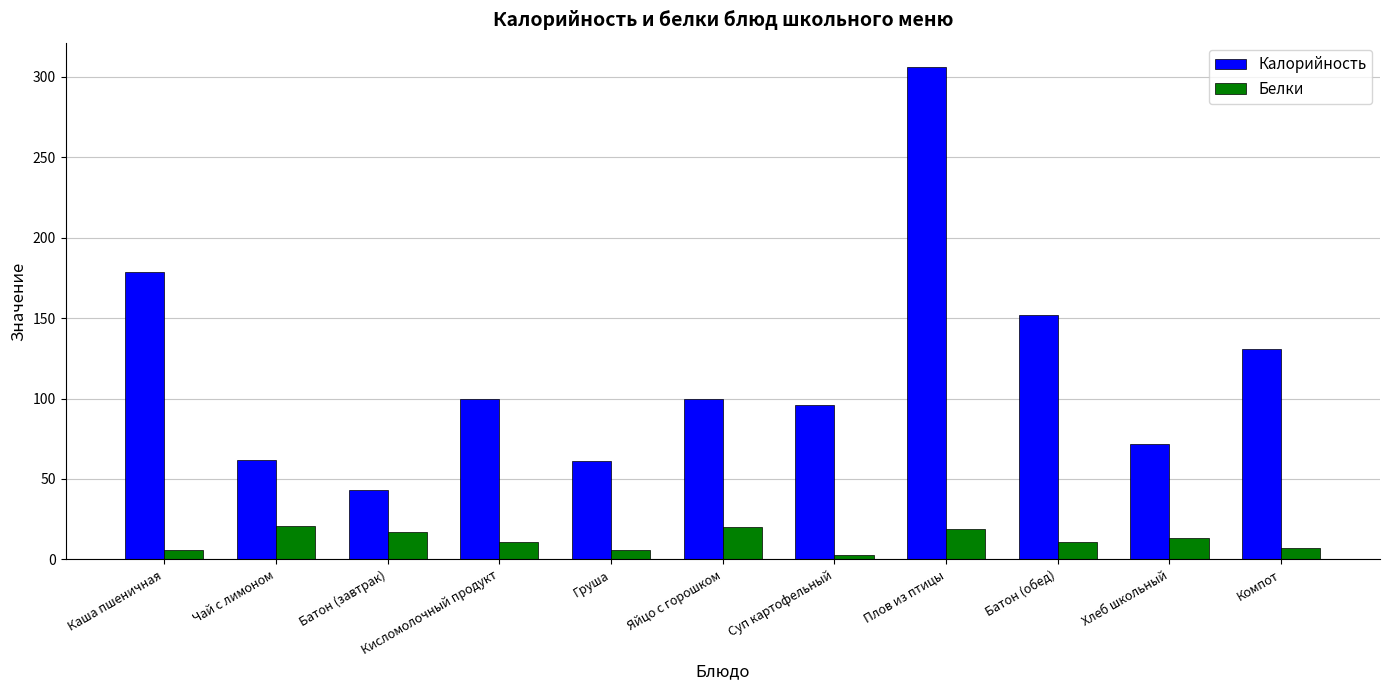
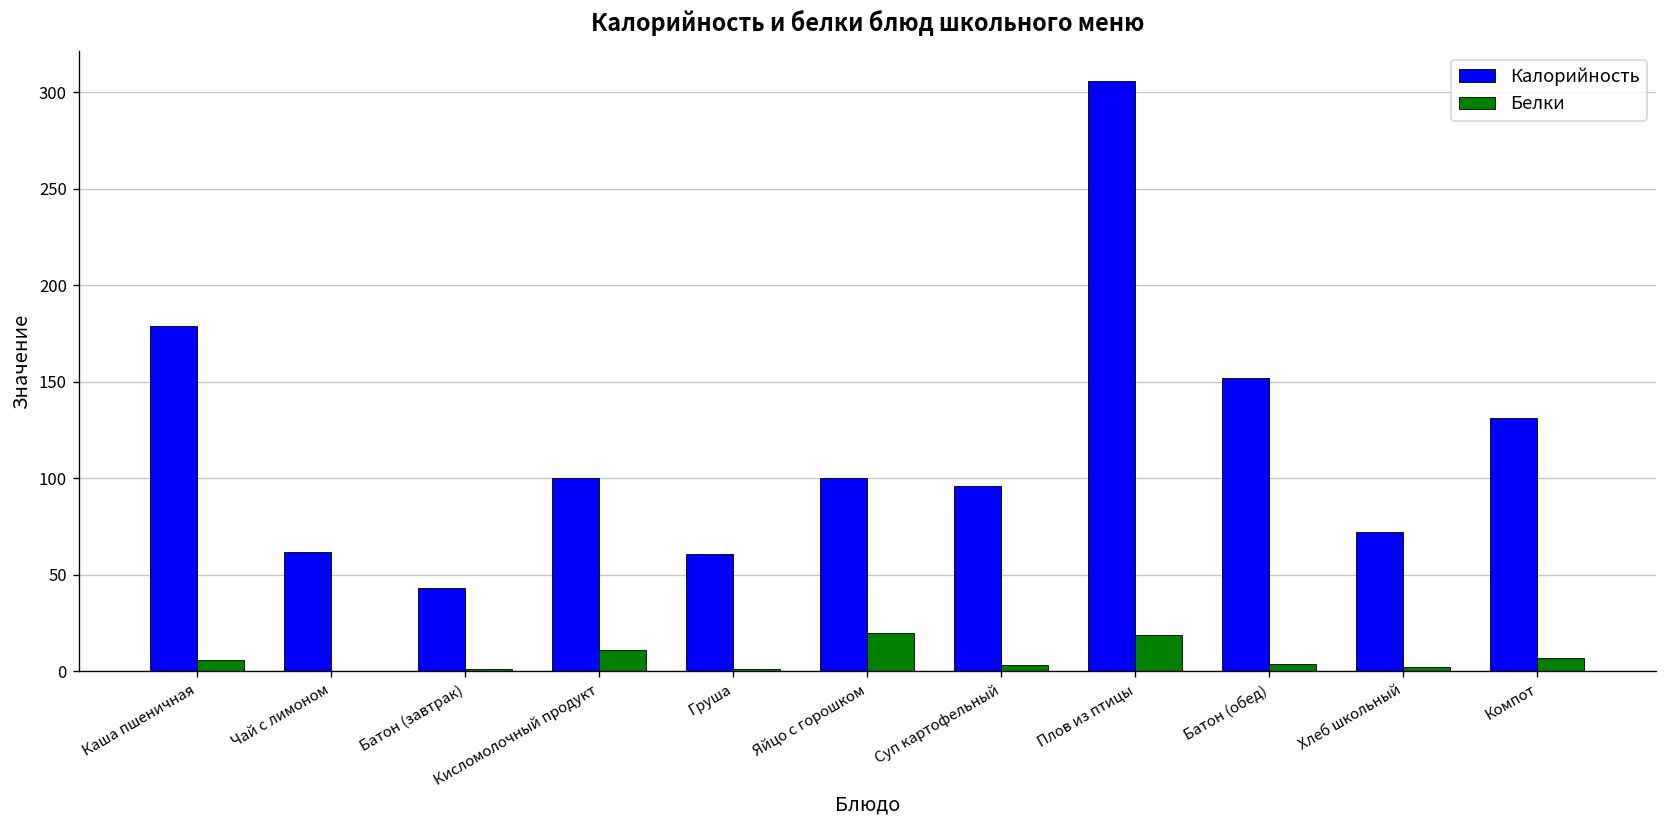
Белки, Чай с лимоном: 21 -> 0
Белки, Батон (завтрак): 17 -> 1
Белки, Груша: 6 -> 1
Белки, Батон (обед): 11 -> 4
Белки, Хлеб школьный: 13 -> 2
